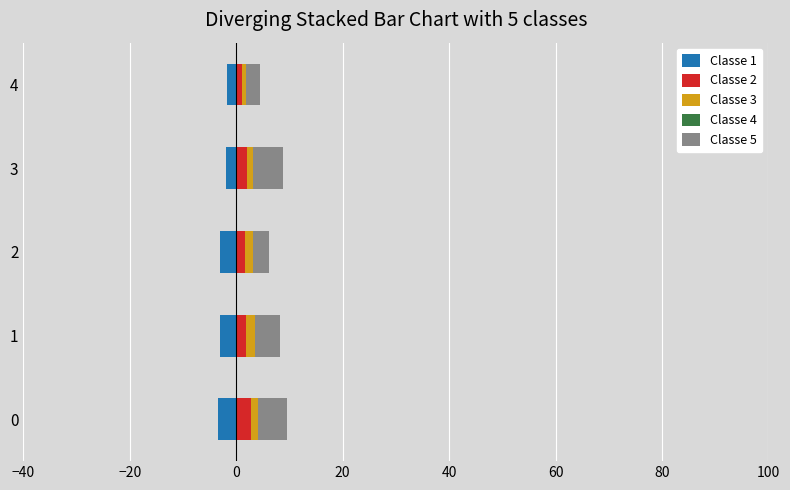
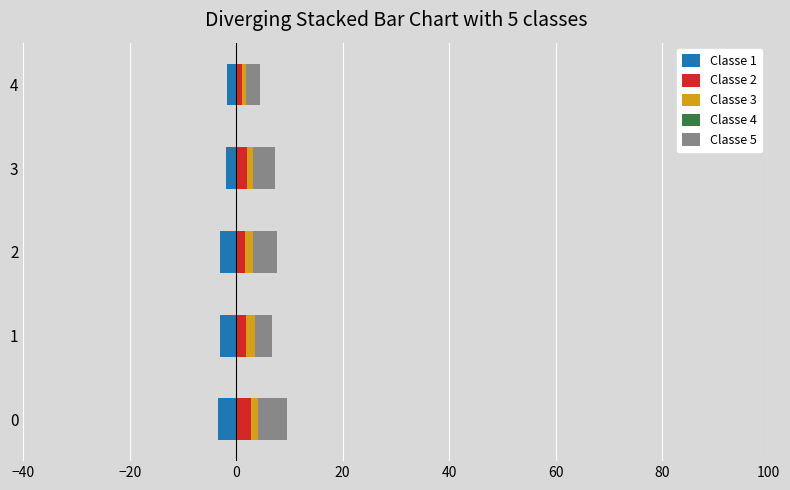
Classe 5, 3: 6 -> 4
Classe 5, 2: 3 -> 5
Classe 5, 1: 5 -> 3
